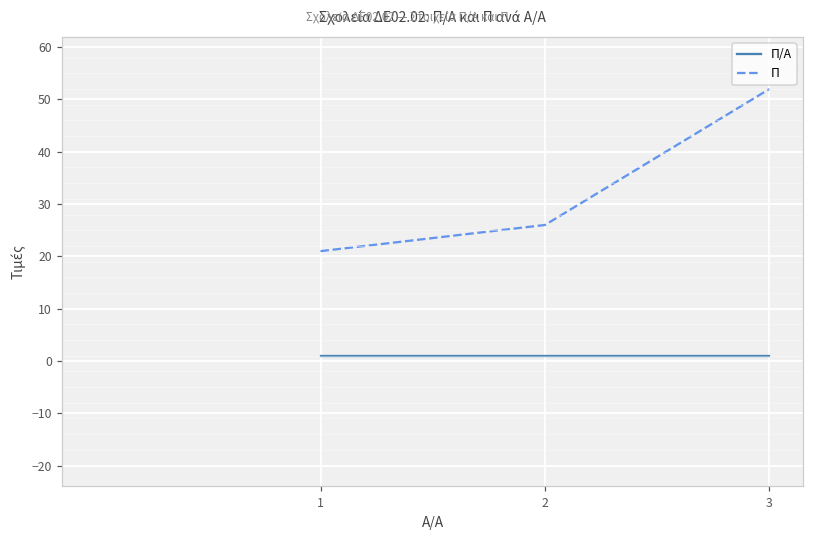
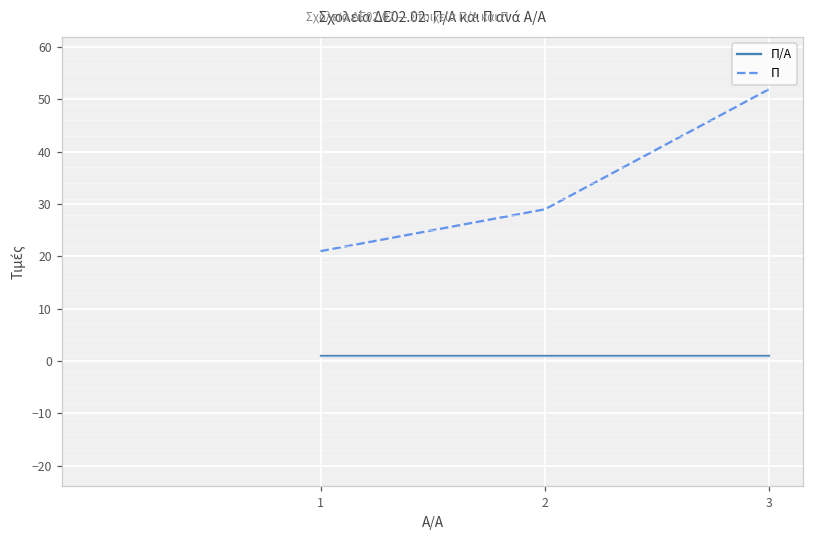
Π, 2: 26 -> 29
